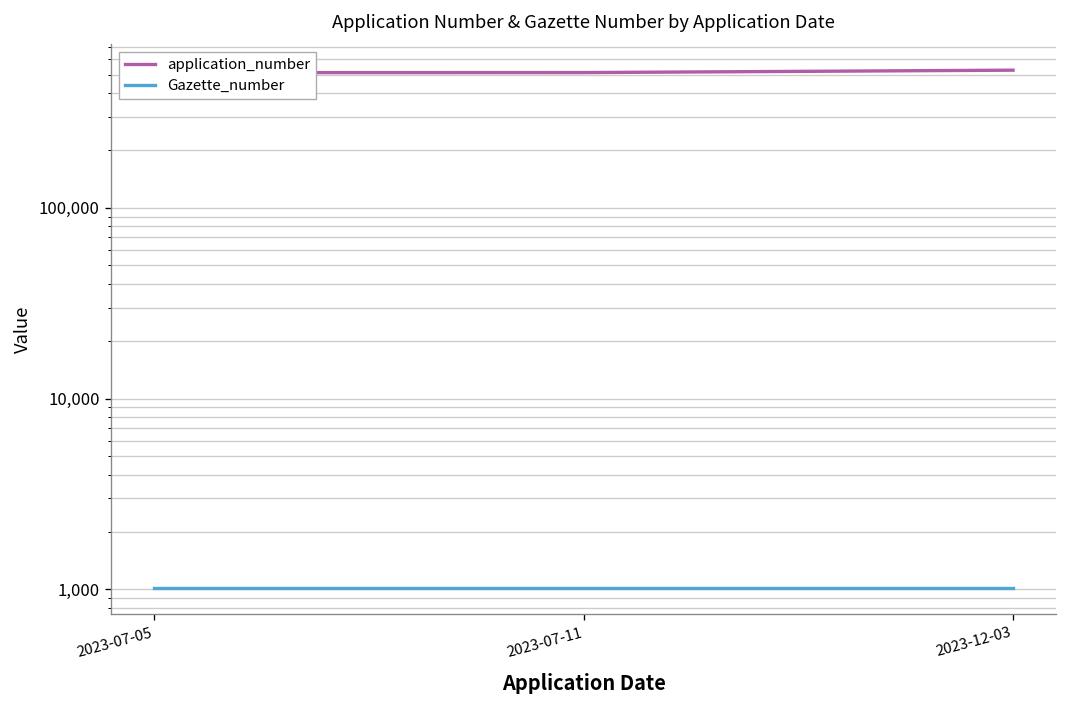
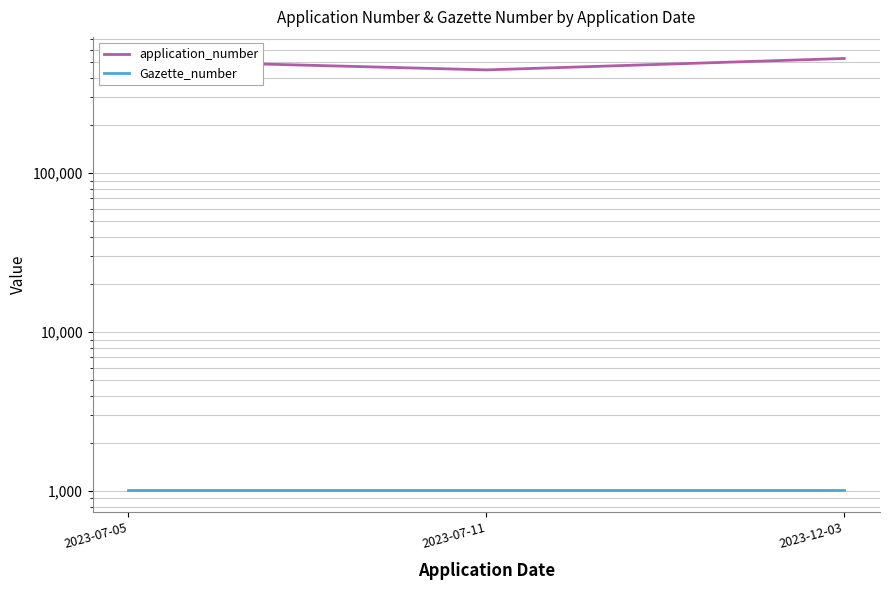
application_number, 2023-07-11: 510,000 -> 450,000
